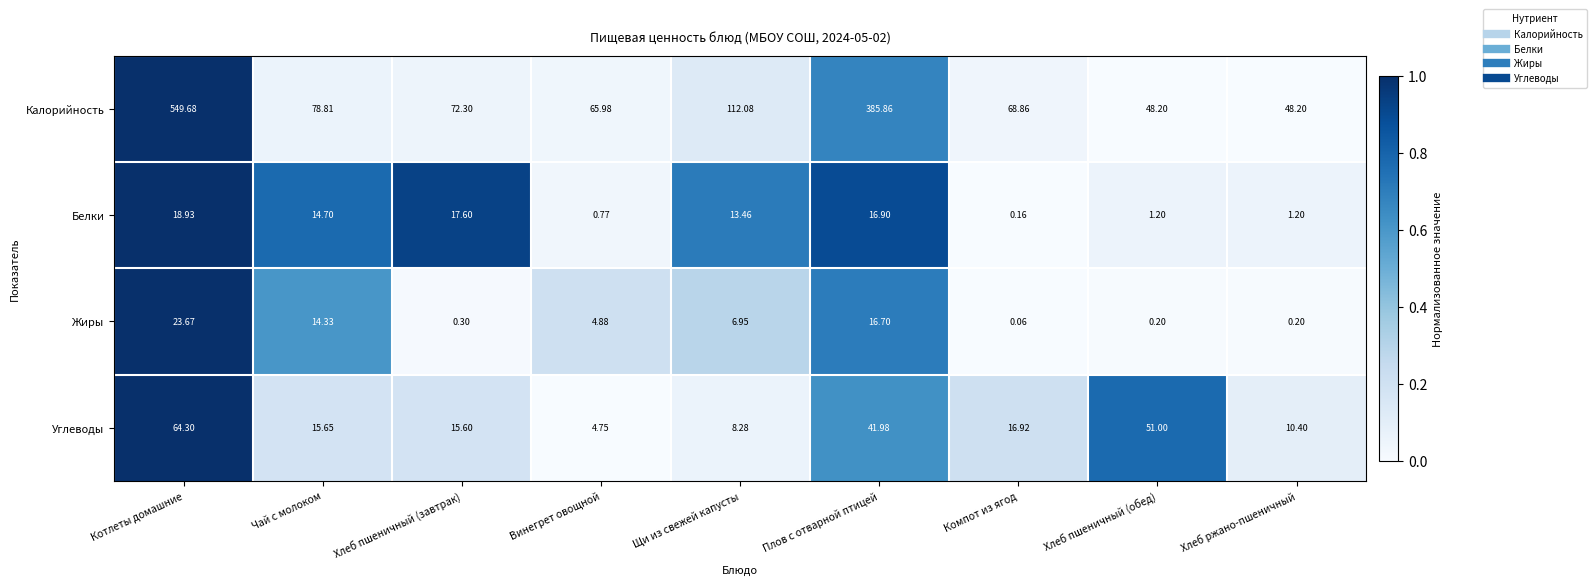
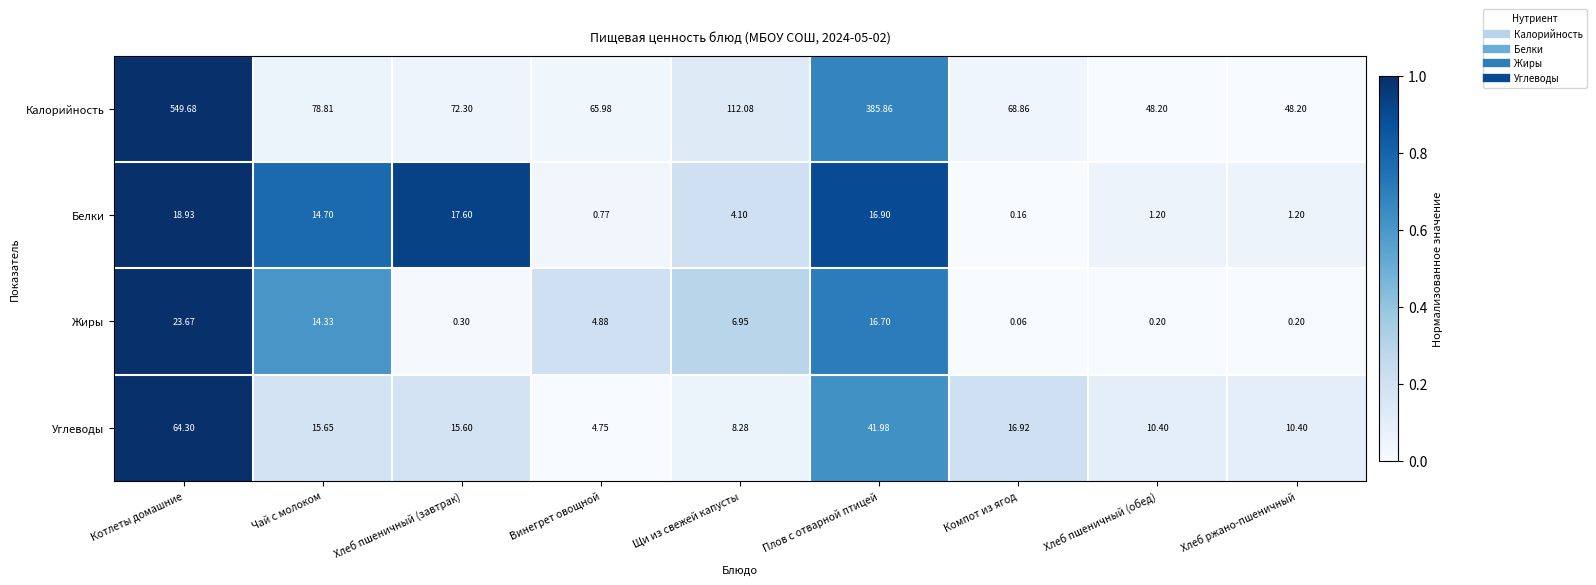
Белки, Щи из свежей капусты: 13.46 -> 4.10
Углеводы, Хлеб пшеничный (обед): 51.00 -> 10.40
